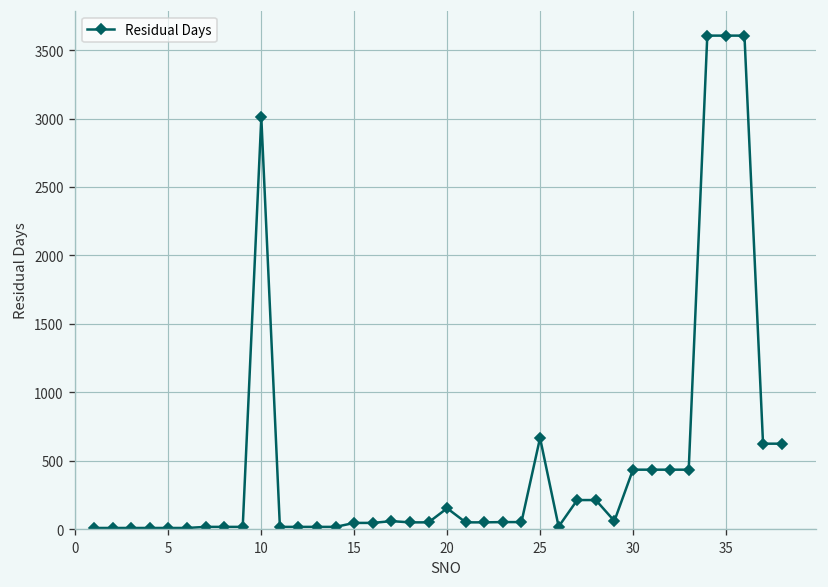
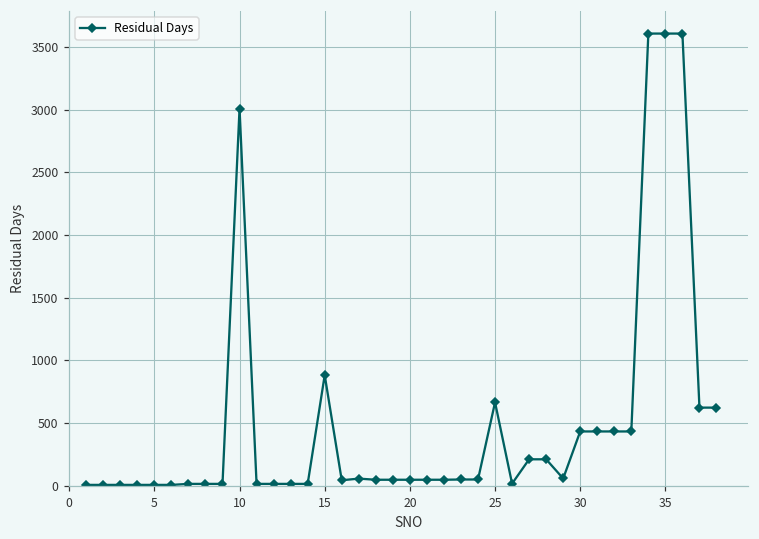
15: 50 -> 880
20: 150 -> 50
